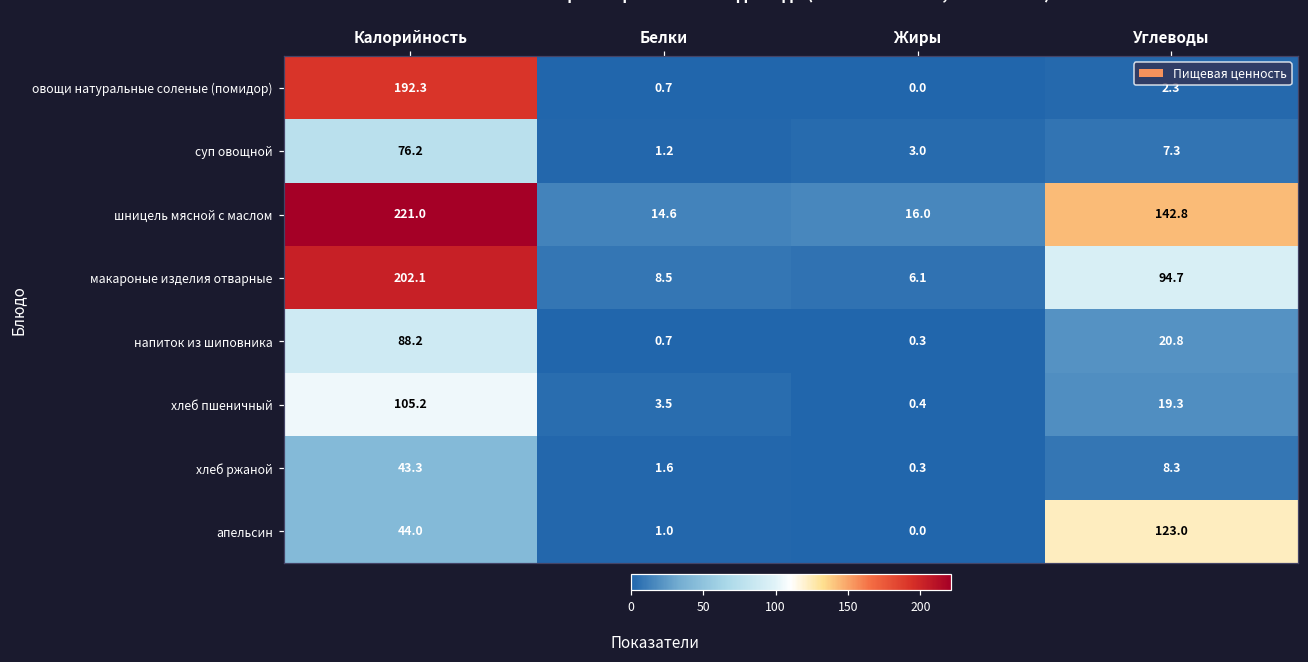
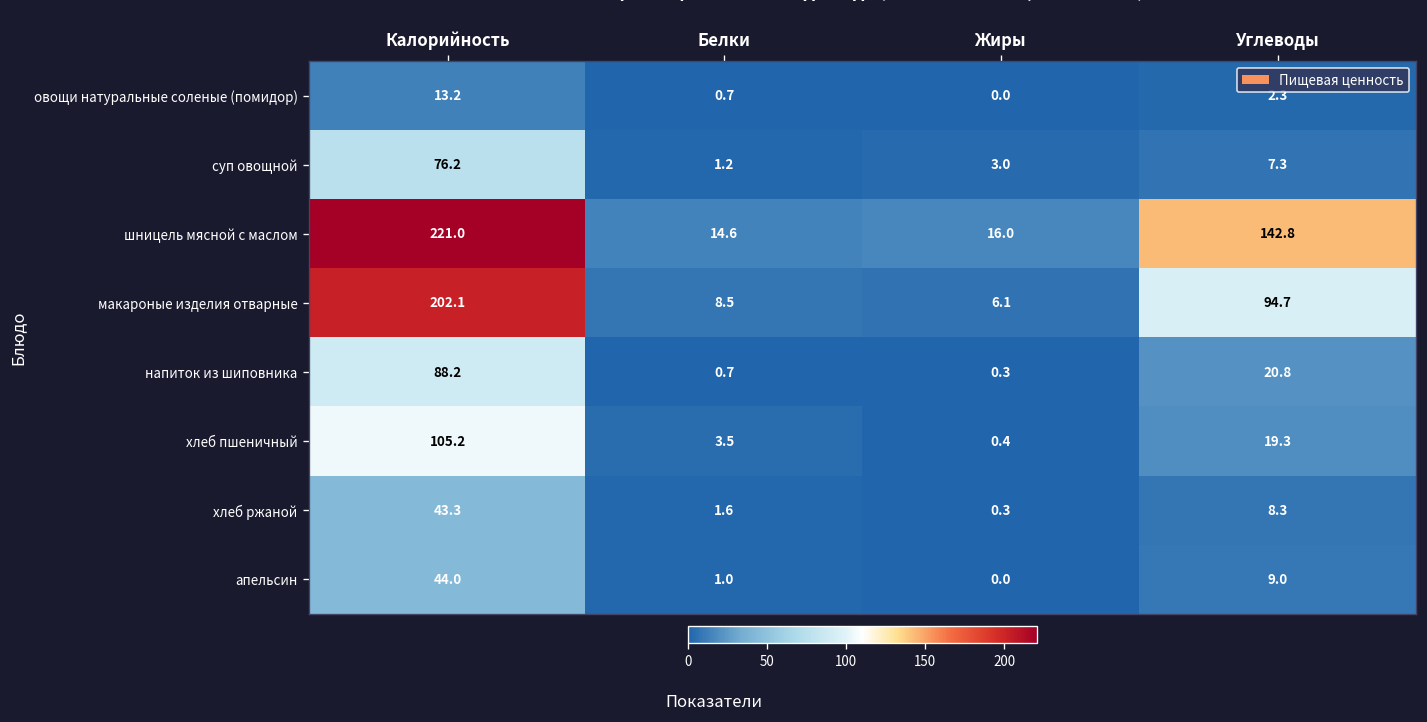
овощи натуральные соленые (помидор), Калорийность: 192.3 -> 13.2
апельсин, Углеводы: 123.0 -> 9.0
